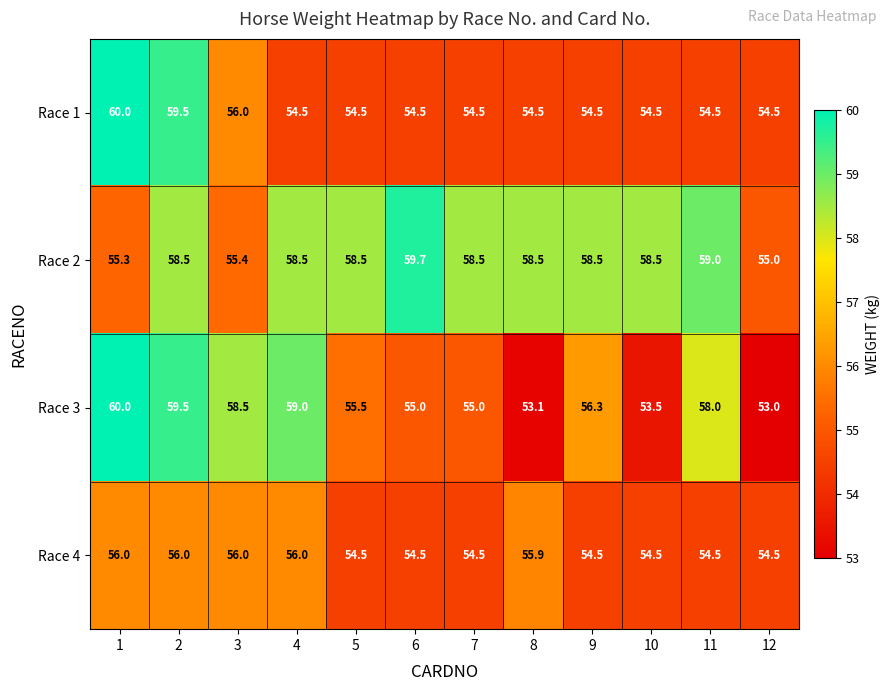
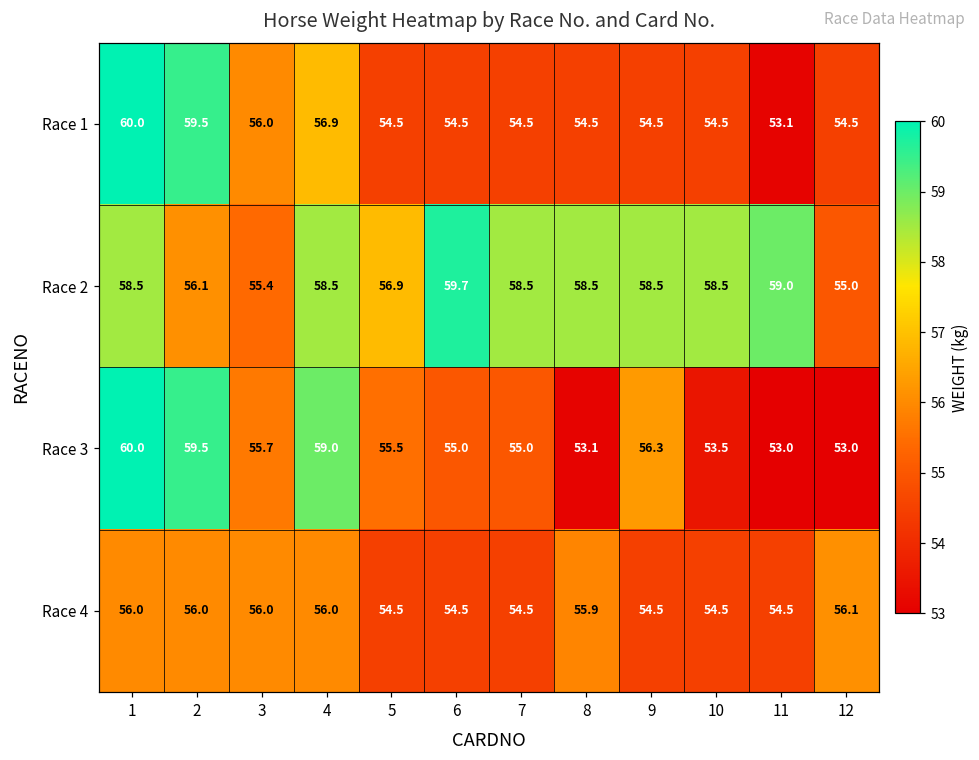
Race 1, 4: 54.5 -> 56.9
Race 1, 11: 54.5 -> 53.1
Race 2, 1: 55.3 -> 58.5
Race 2, 2: 58.5 -> 56.1
Race 2, 5: 58.5 -> 56.9
Race 3, 3: 58.5 -> 55.7
Race 3, 11: 58.0 -> 53.0
Race 4, 12: 54.5 -> 56.1
